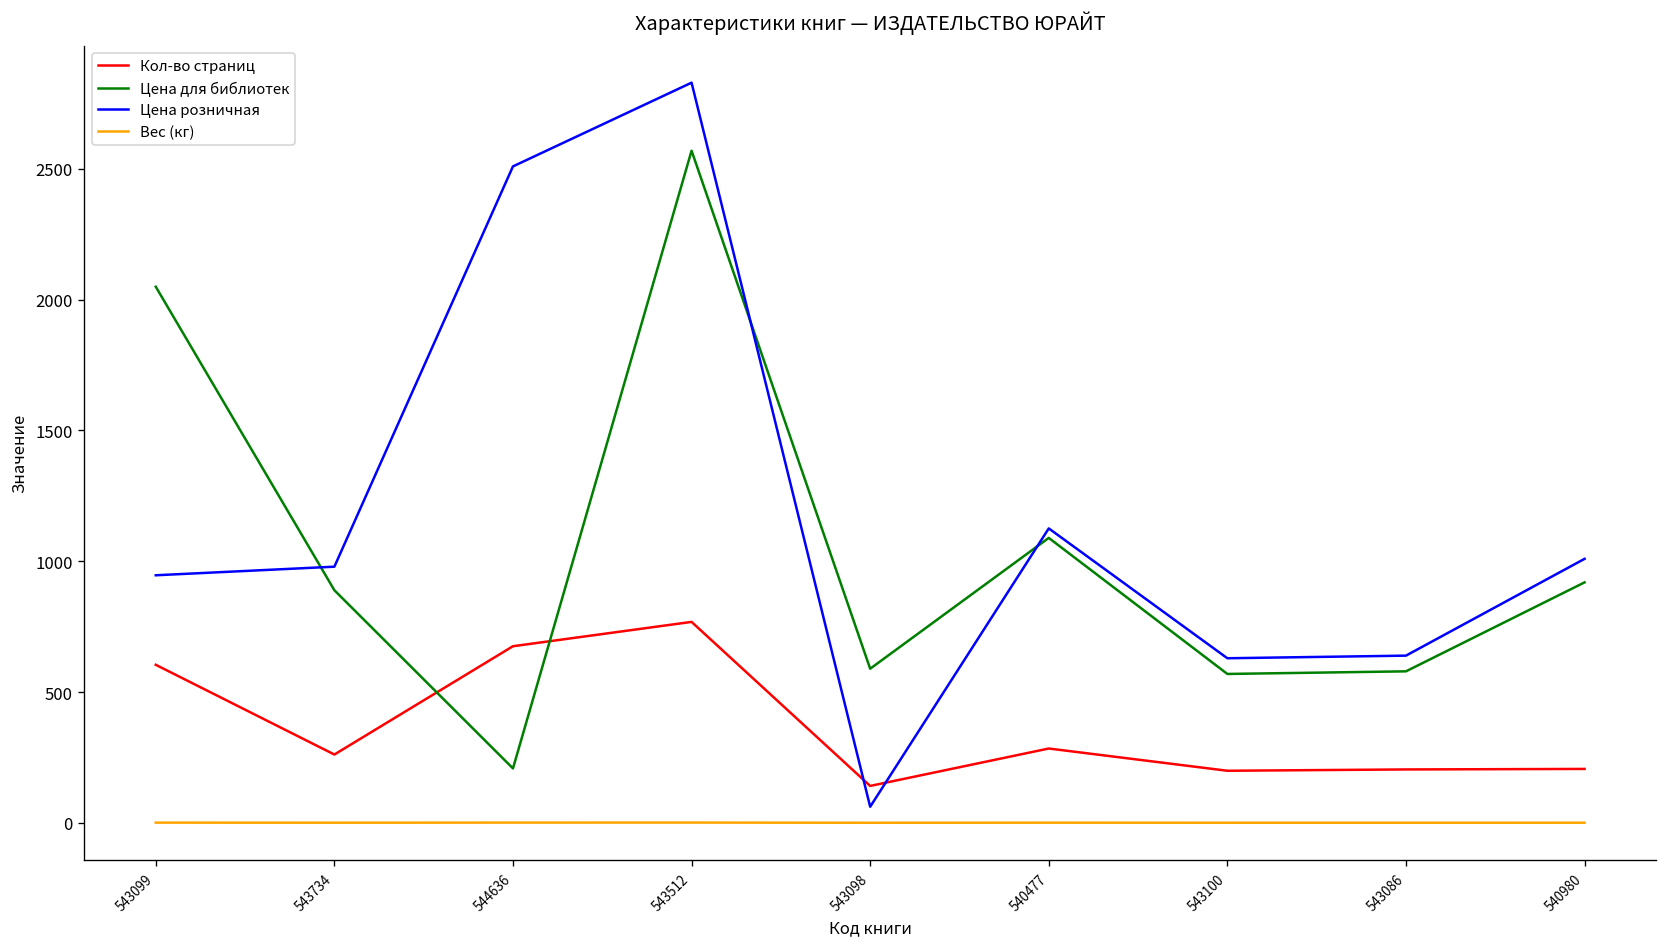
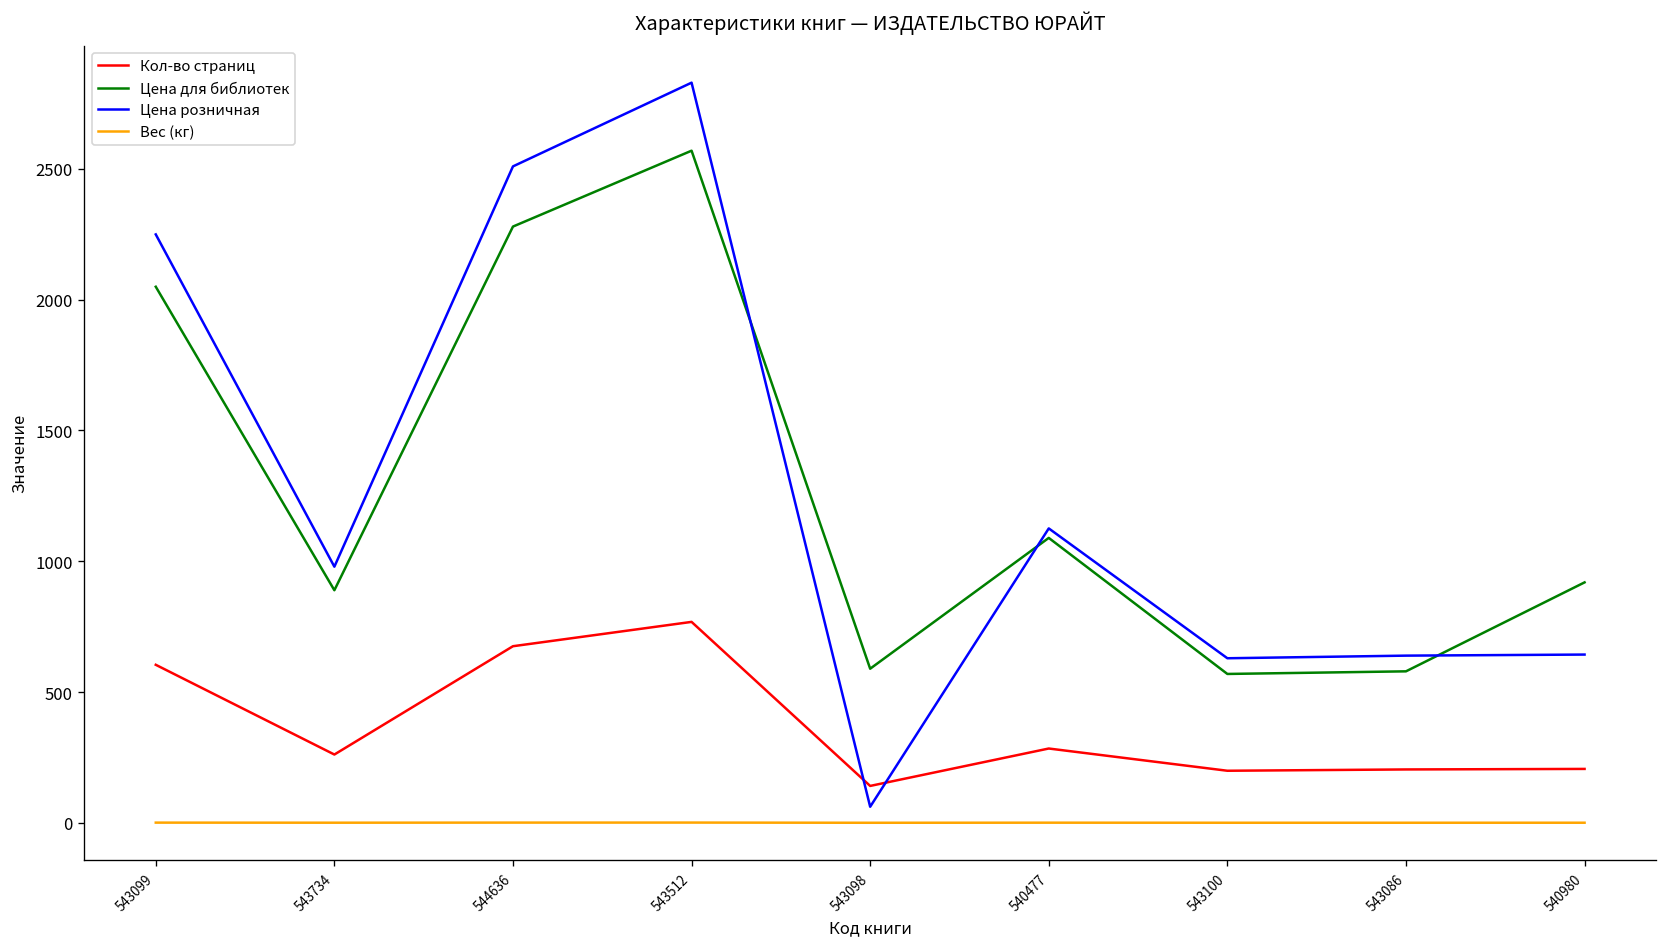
Цена розничная, 543099: 950 -> 2250
Цена для библиотек, 544636: 210 -> 2280
Цена розничная, 540980: 1010 -> 640
